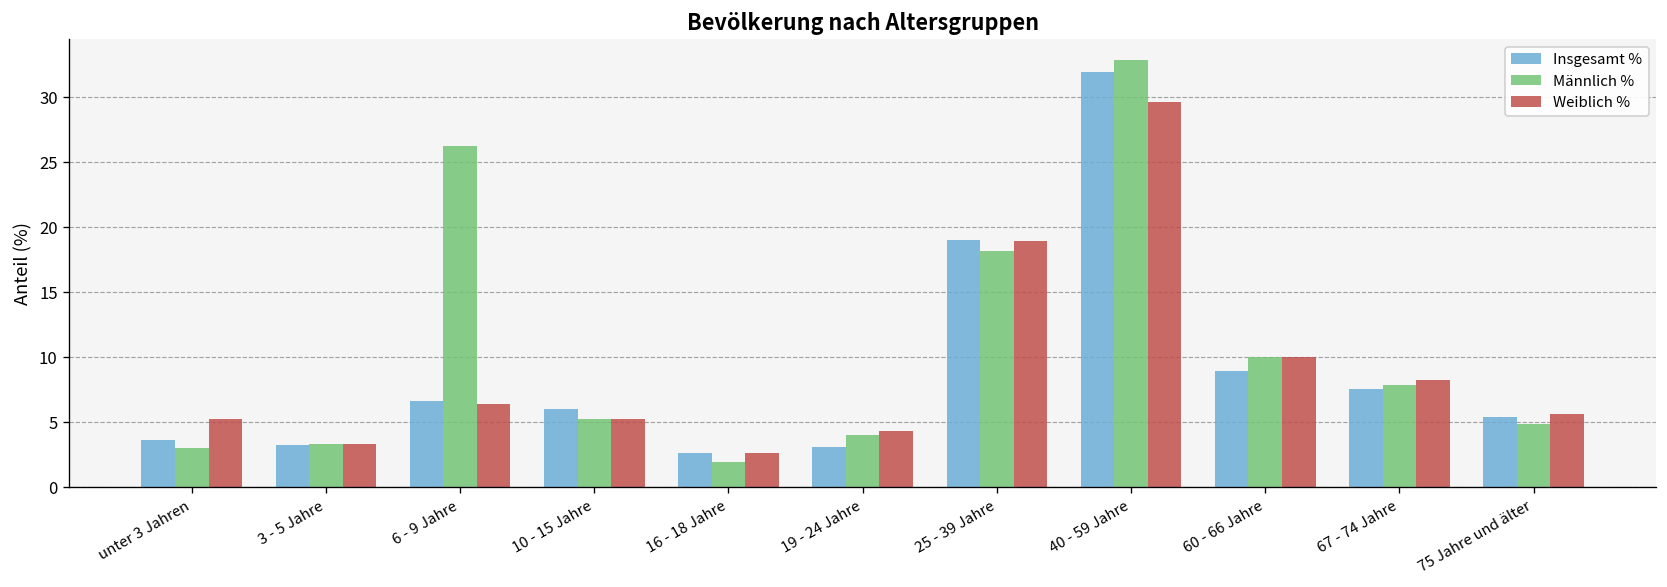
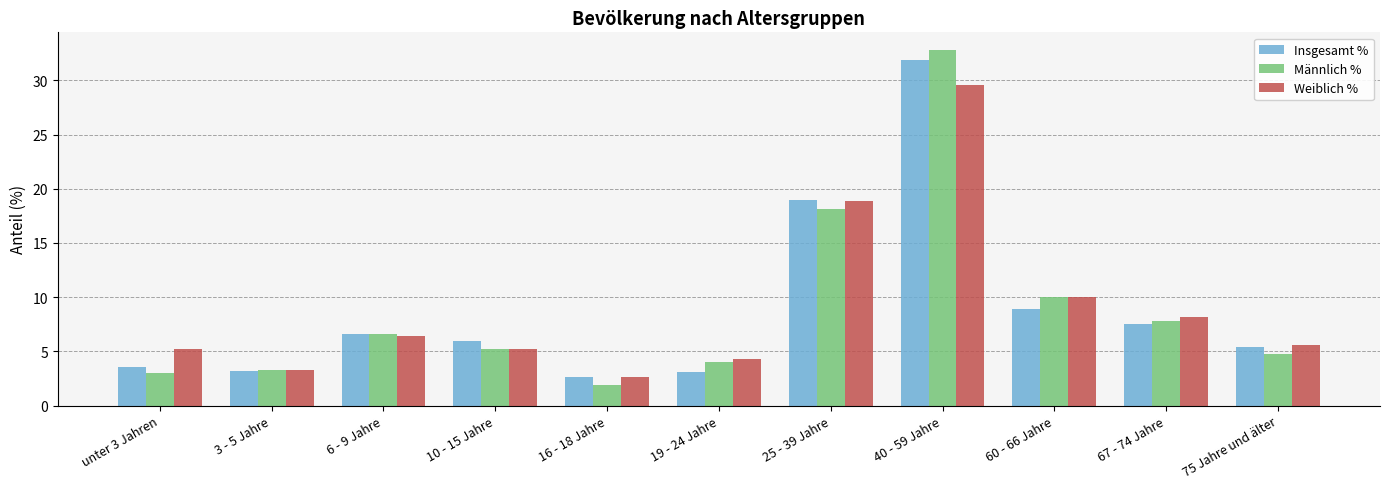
Männlich %, 6 - 9 Jahre: 26.2 -> 6.6
